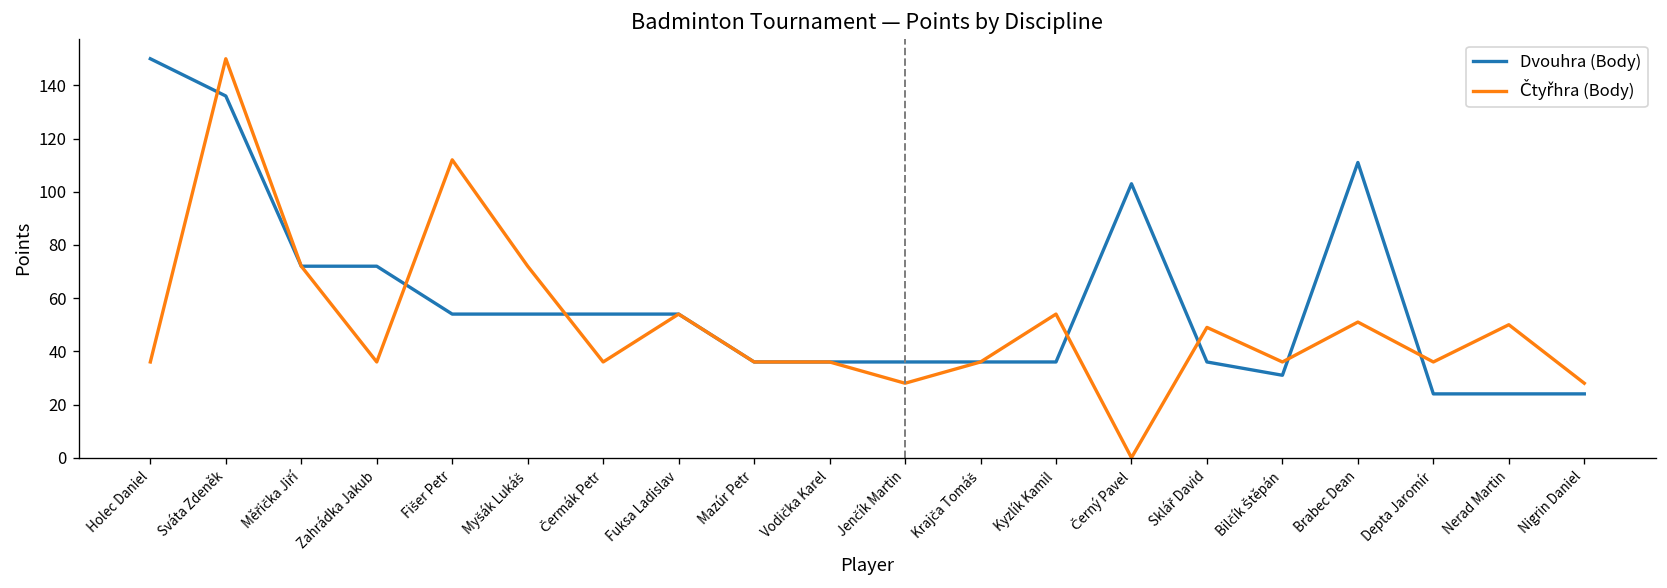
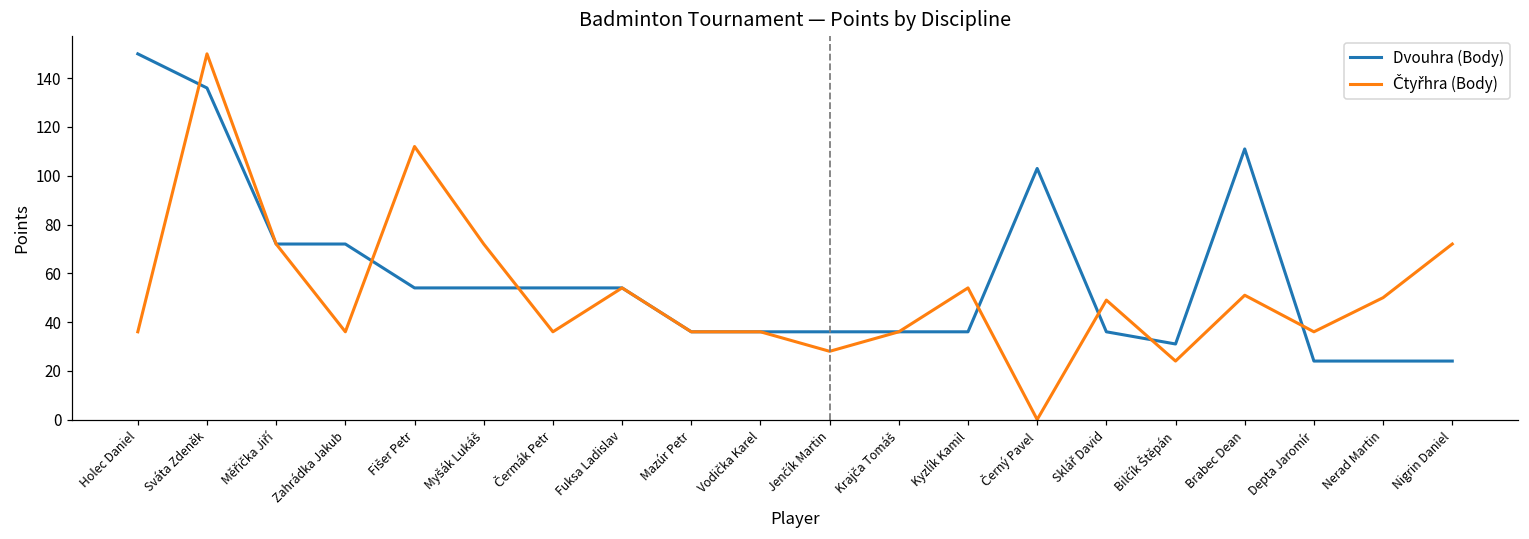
Čtyřhra (Body), Bilčík Štěpán: 36 -> 24
Čtyřhra (Body), Nigrin Daniel: 28 -> 72
